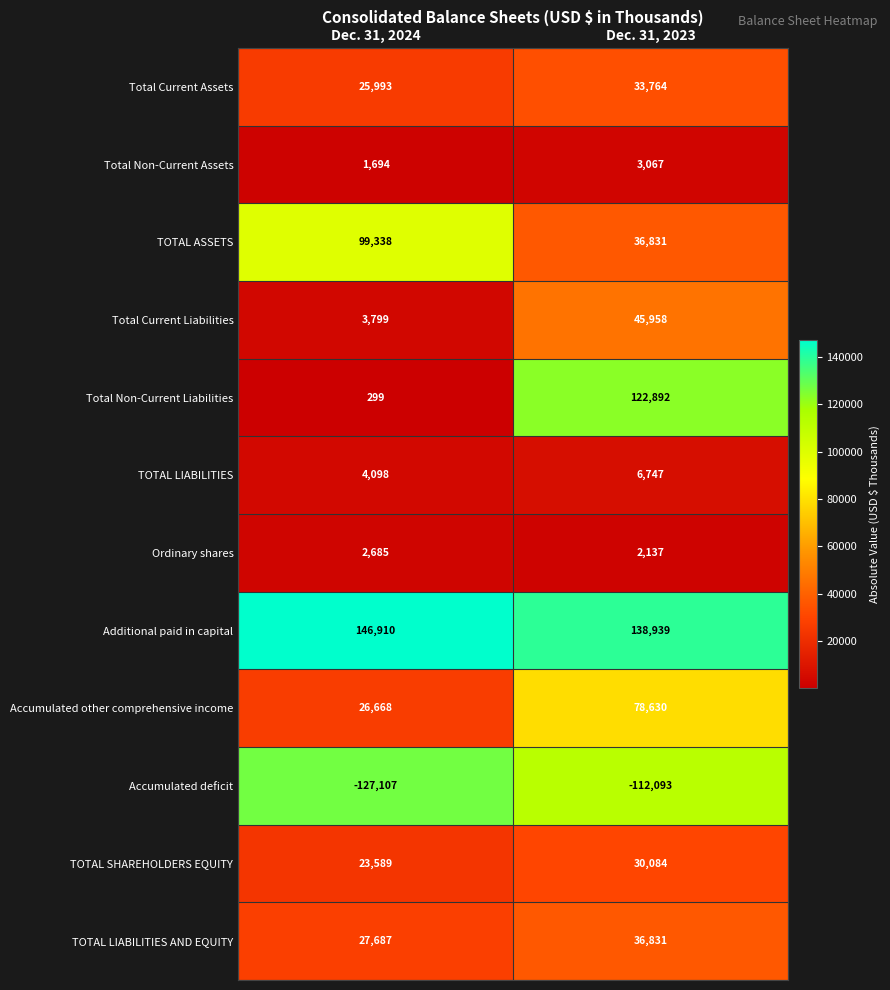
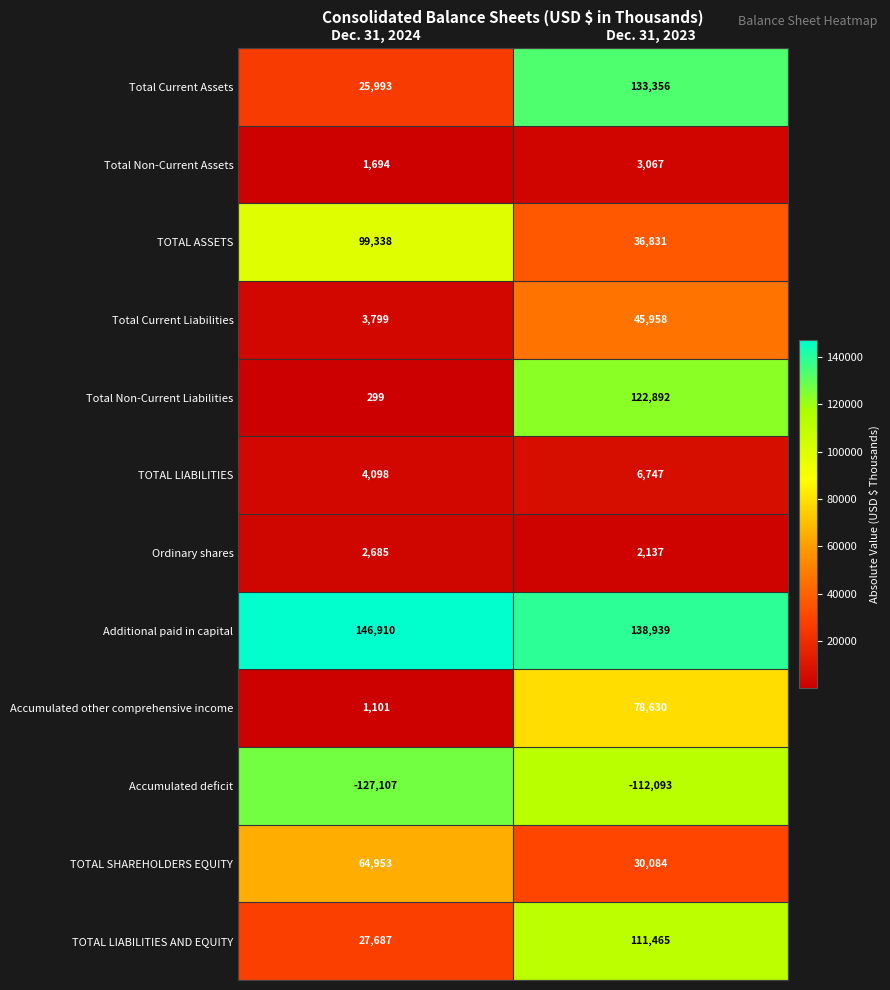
Total Current Assets, Dec. 31, 2023: 33,764 -> 133,356
Accumulated other comprehensive income, Dec. 31, 2024: 26,668 -> 1,101
TOTAL SHAREHOLDERS EQUITY, Dec. 31, 2024: 23,589 -> 64,953
TOTAL LIABILITIES AND EQUITY, Dec. 31, 2023: 36,831 -> 111,465
